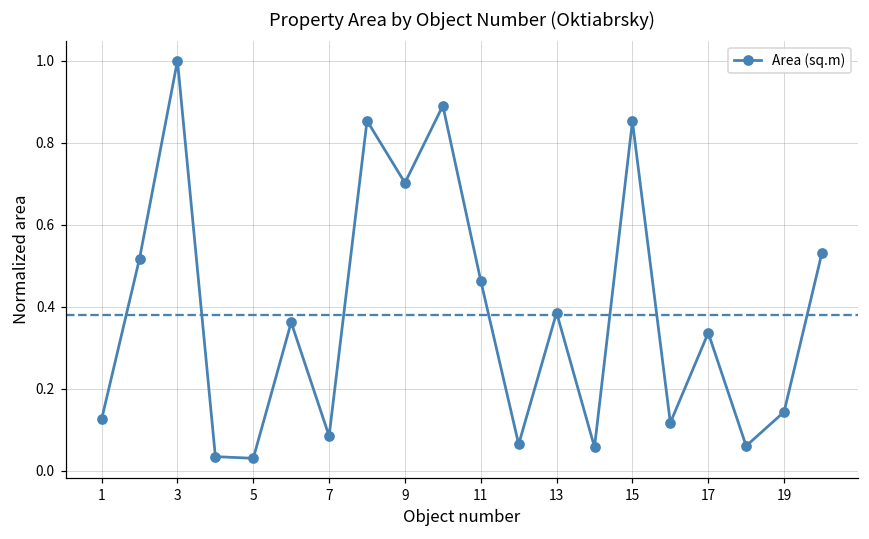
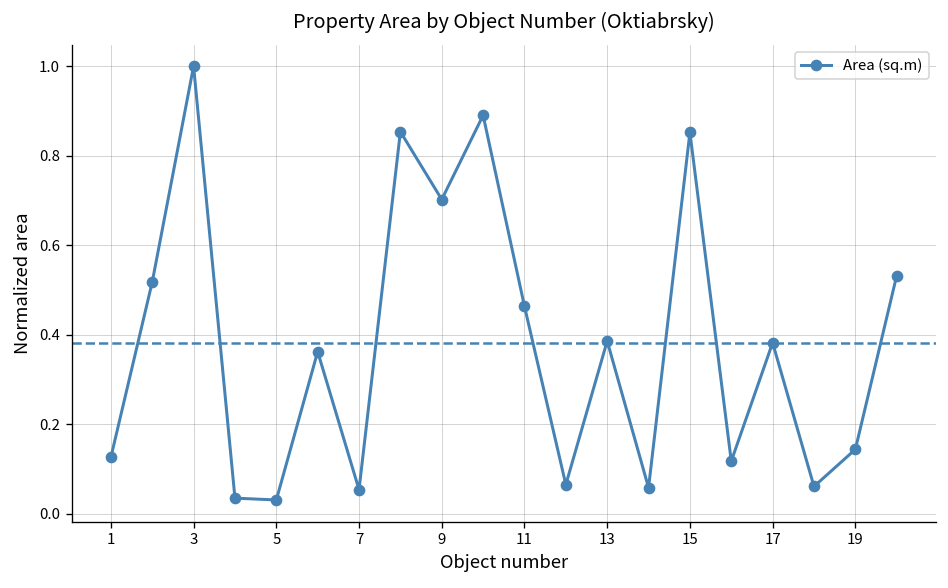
7: 0.08 -> 0.05
17: 0.34 -> 0.38
